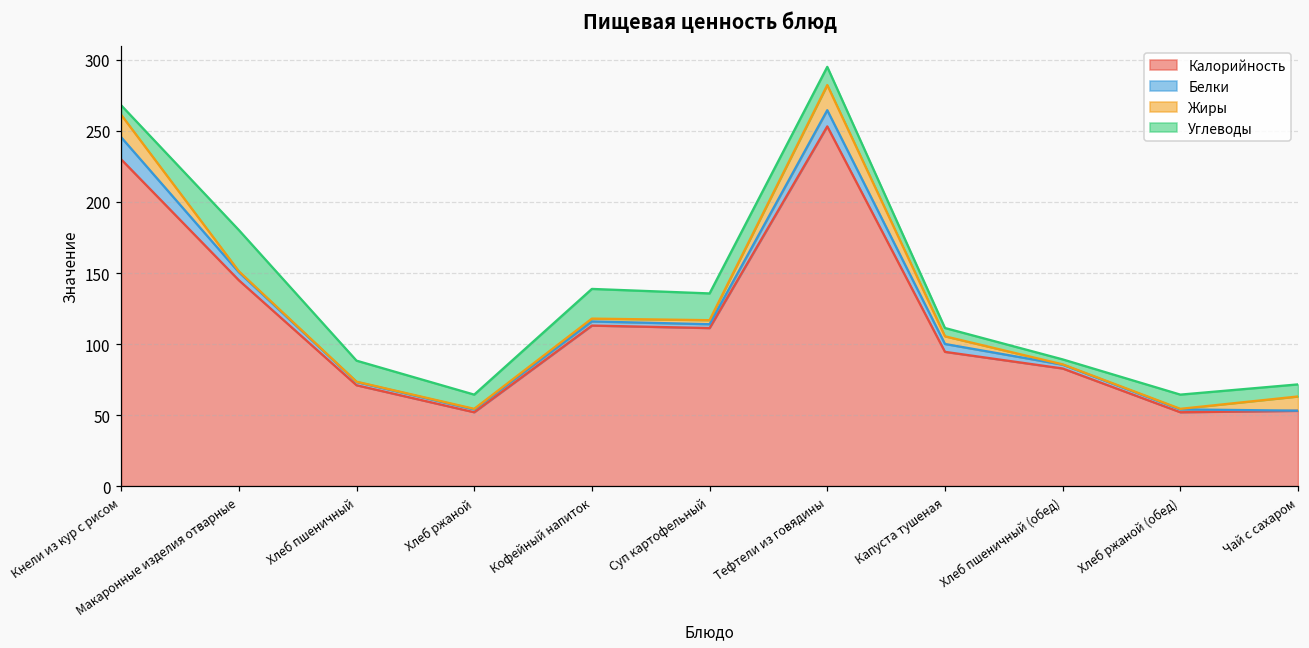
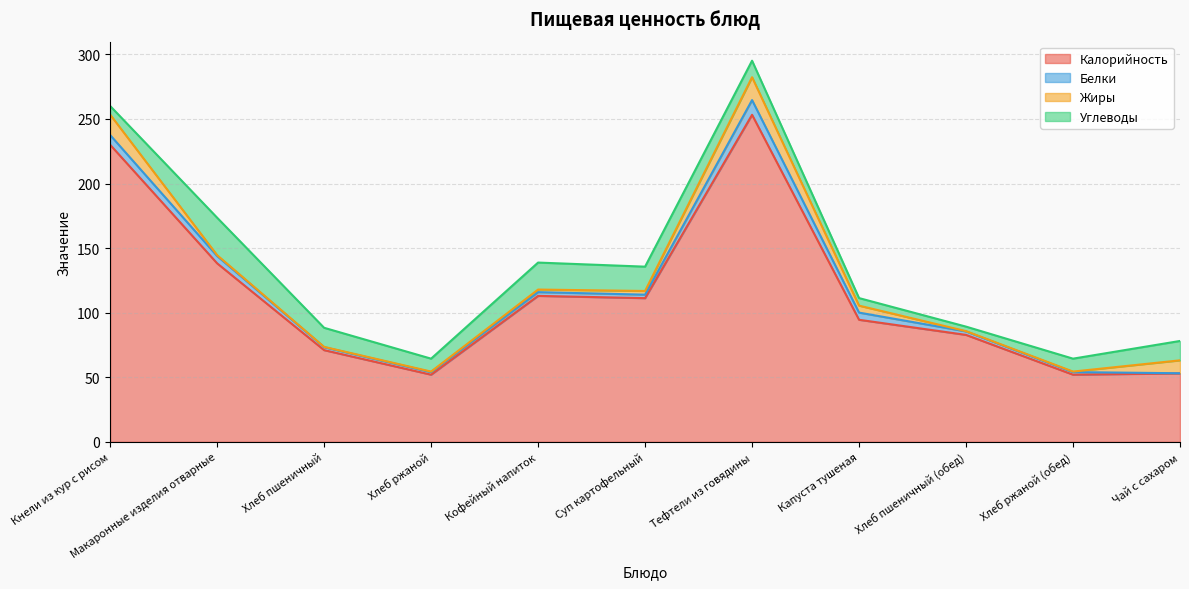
Белки, Кнели из кур с рисом: 16 -> 8
Калорийность, Макаронные изделия отварные: 145 -> 138
Углеводы, Чай с сахаром: 8 -> 15
